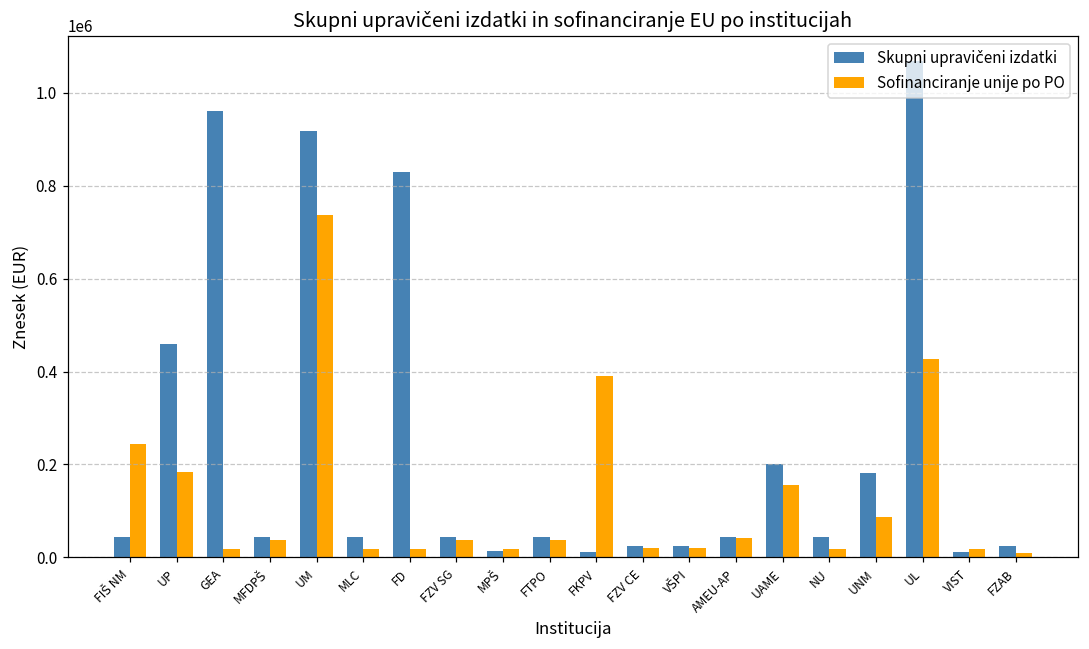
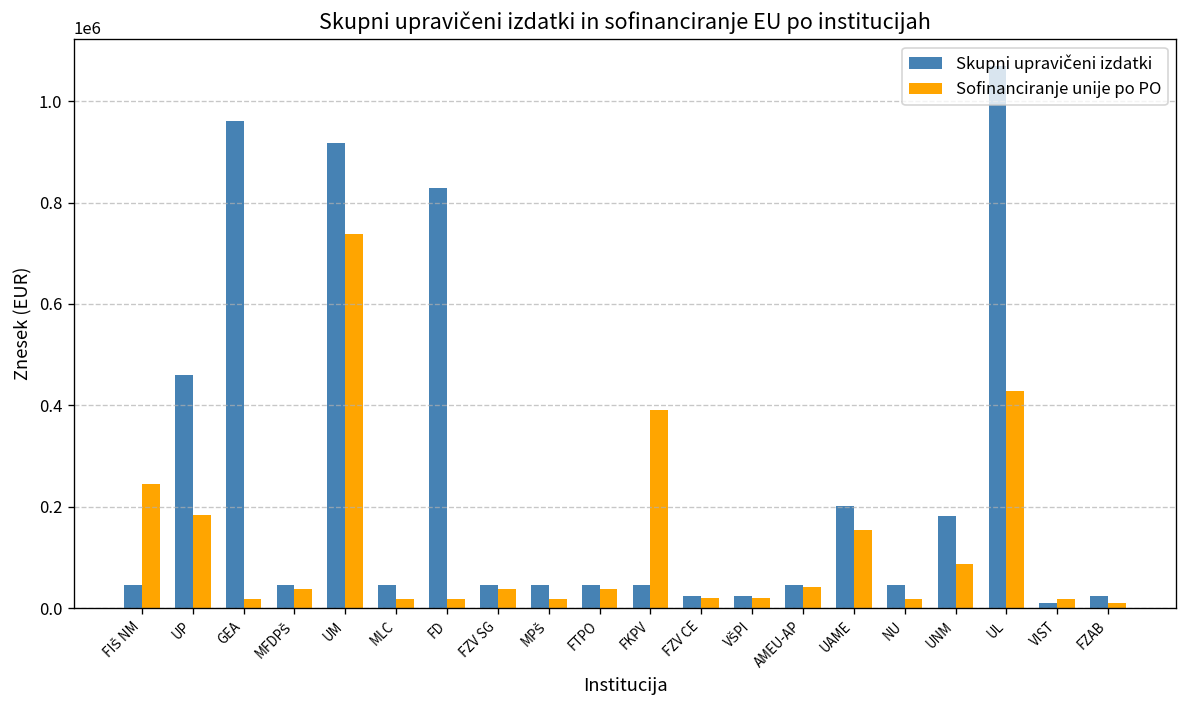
Skupni upravičeni izdatki, MPŠ: 10000 -> 40000
Skupni upravičeni izdatki, FKPV: 10000 -> 40000
